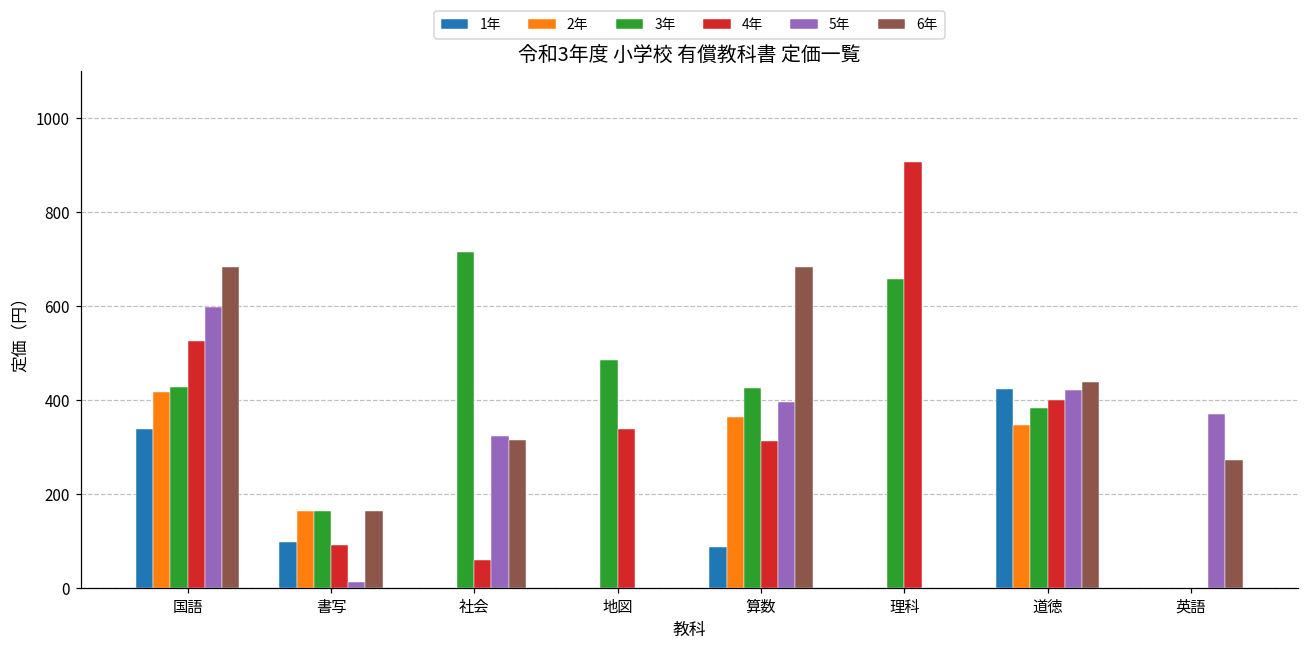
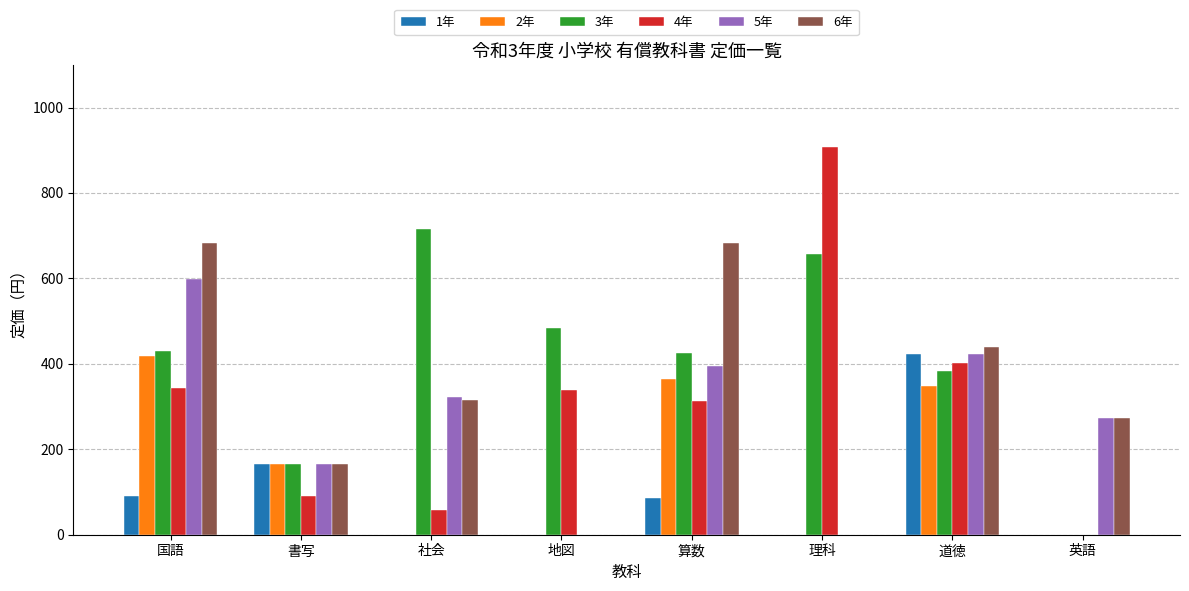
1年, 国語: 340 -> 90
4年, 国語: 530 -> 340
1年, 書写: 100 -> 170
5年, 書写: 10 -> 170
5年, 英語: 370 -> 270
